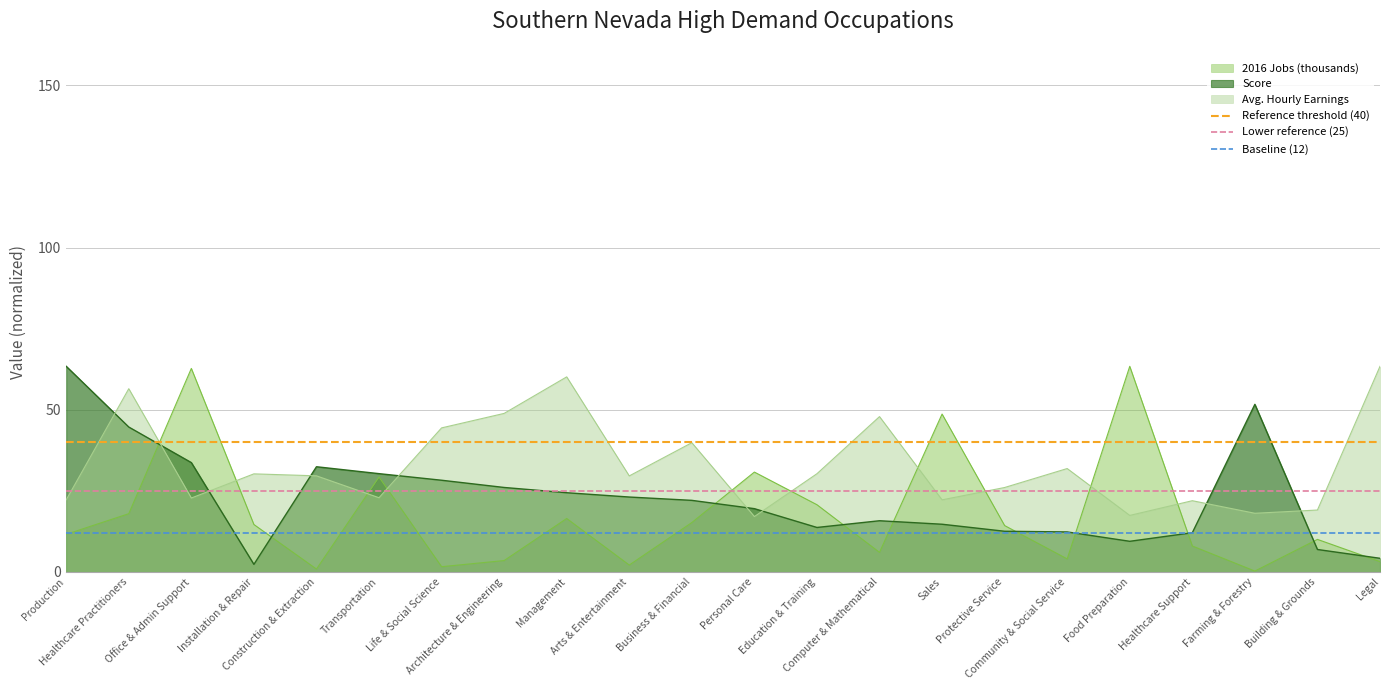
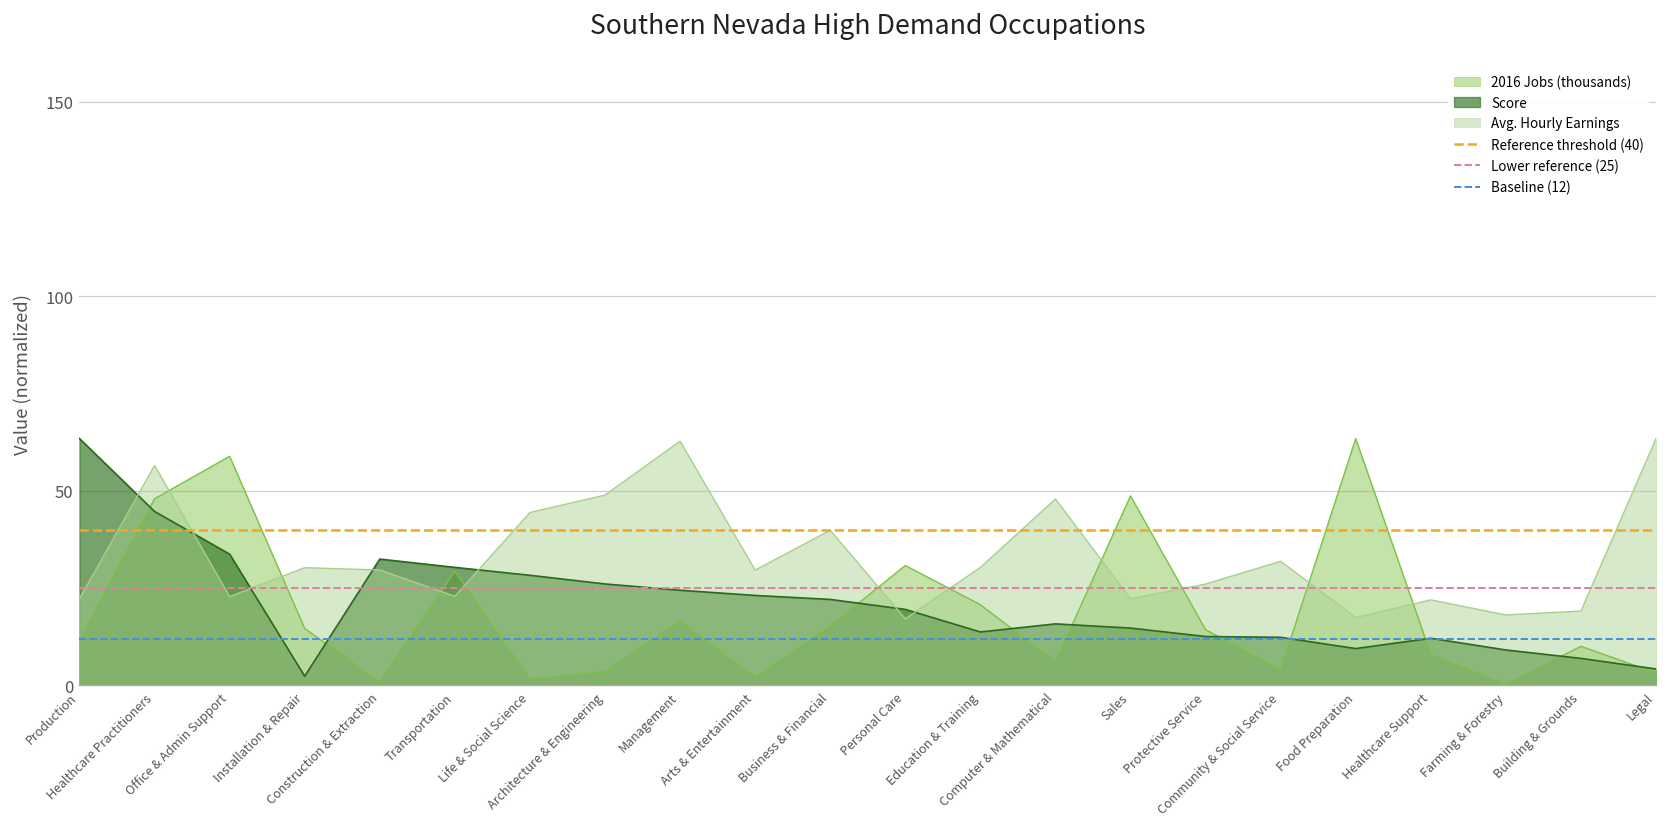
2016 Jobs (thousands), Healthcare Practitioners: 18 -> 48
2016 Jobs (thousands), Office & Admin Support: 63 -> 59
Avg. Hourly Earnings, Management: 60 -> 63
Score, Farming & Forestry: 52 -> 9
